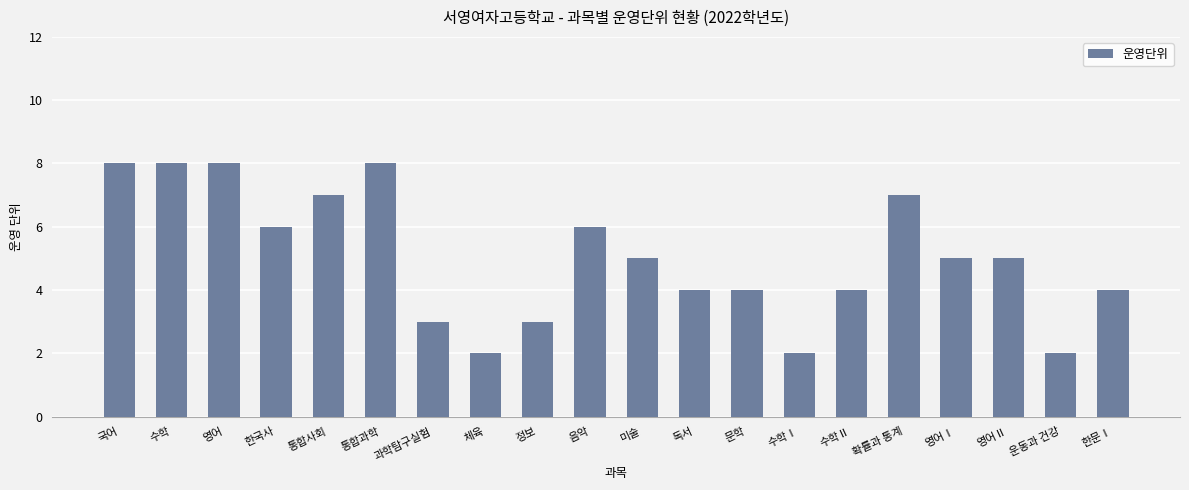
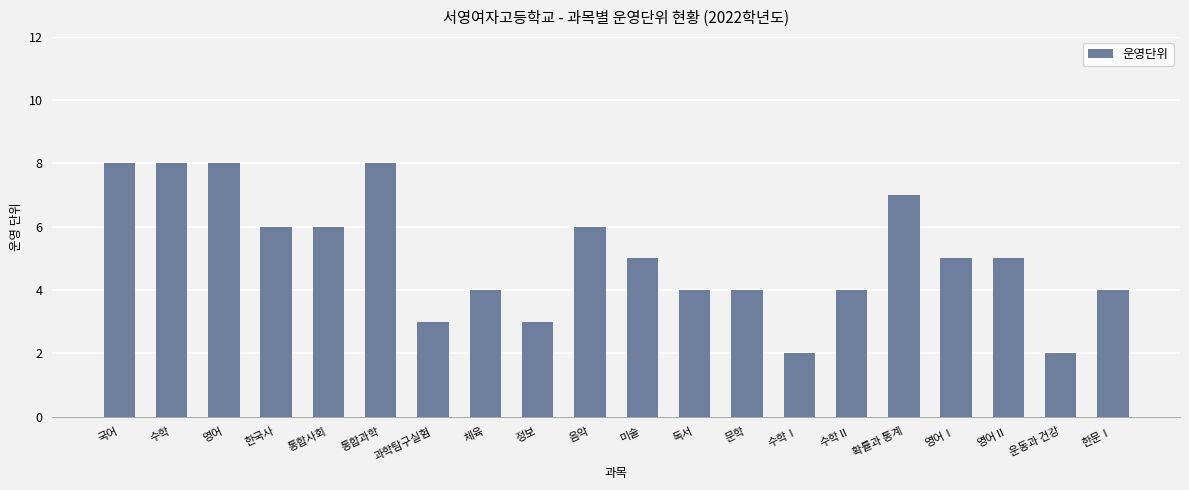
통합사회: 7 -> 6
체육: 2 -> 4
